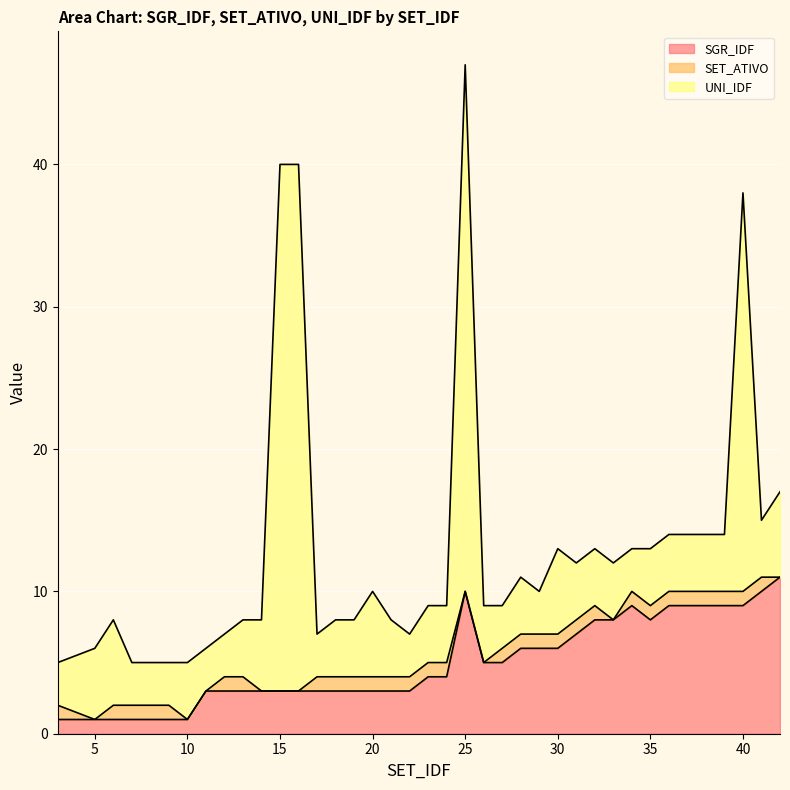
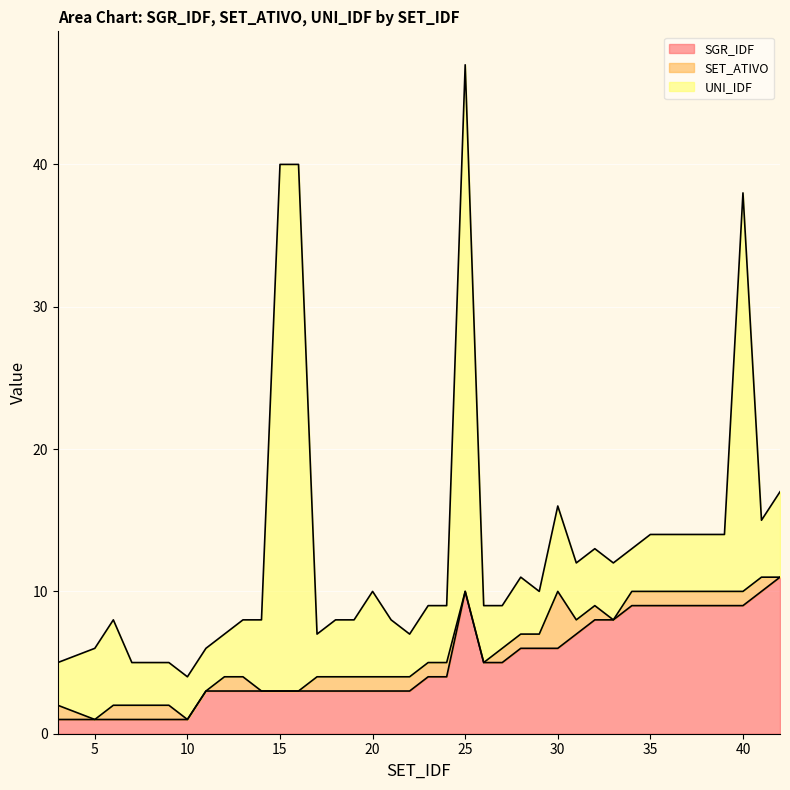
UNI_IDF, 10: 4 -> 3
SET_ATIVO, 30: 1 -> 4
SGR_IDF, 35: 8 -> 9
